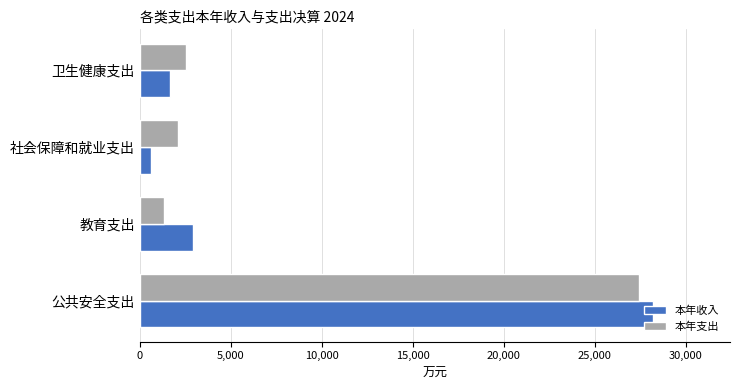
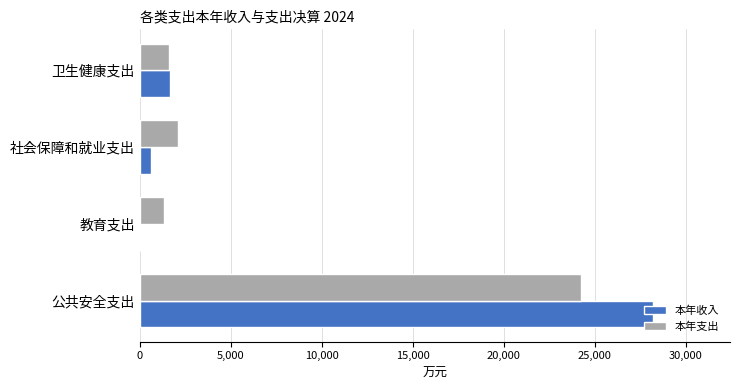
本年支出, 卫生健康支出: 2,600 -> 1,600
本年收入, 教育支出: 2,900 -> 0
本年支出, 公共安全支出: 27,400 -> 24,200
